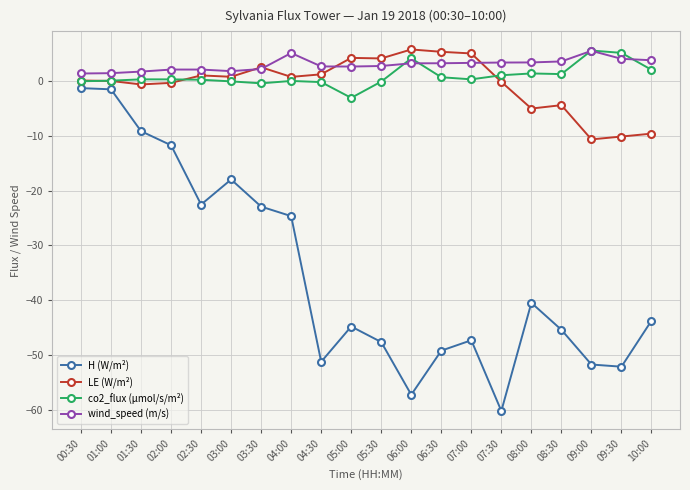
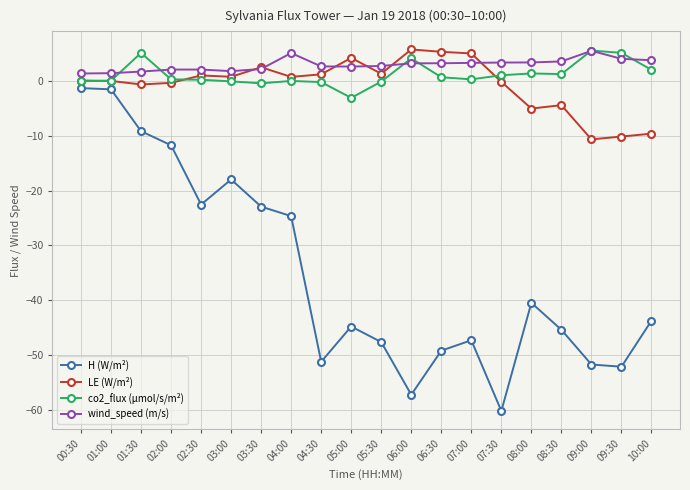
co2_flux (µmol/s/m²), 01:30: 0 -> 5
LE (W/m²), 05:30: 4 -> 1
